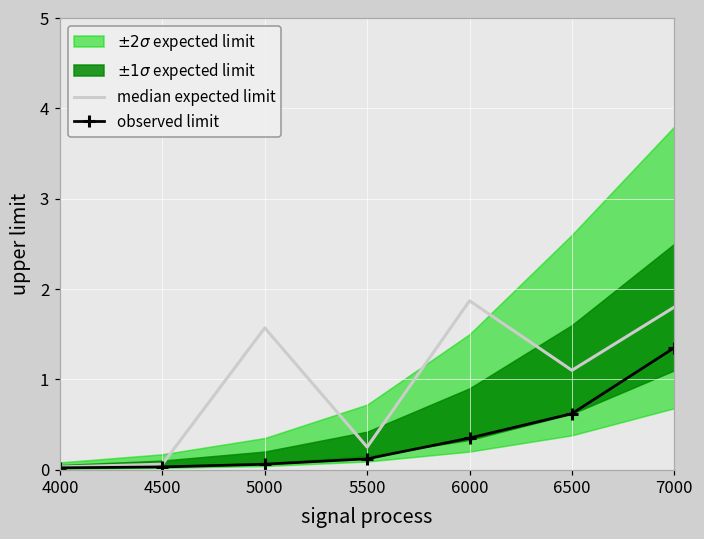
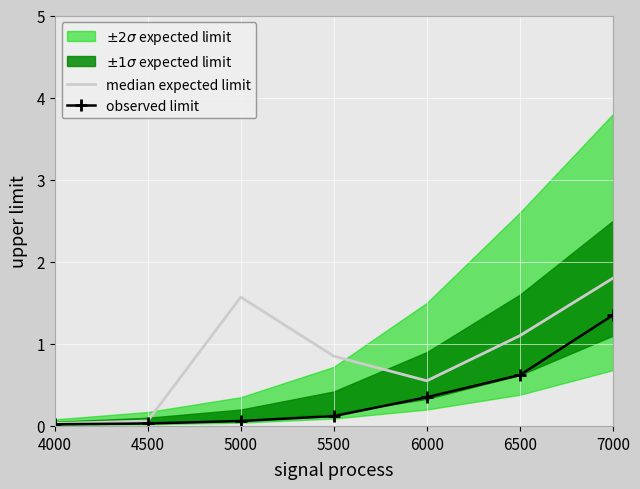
median expected limit, 5500: 0.3 -> 0.9
median expected limit, 6000: 1.9 -> 0.6
